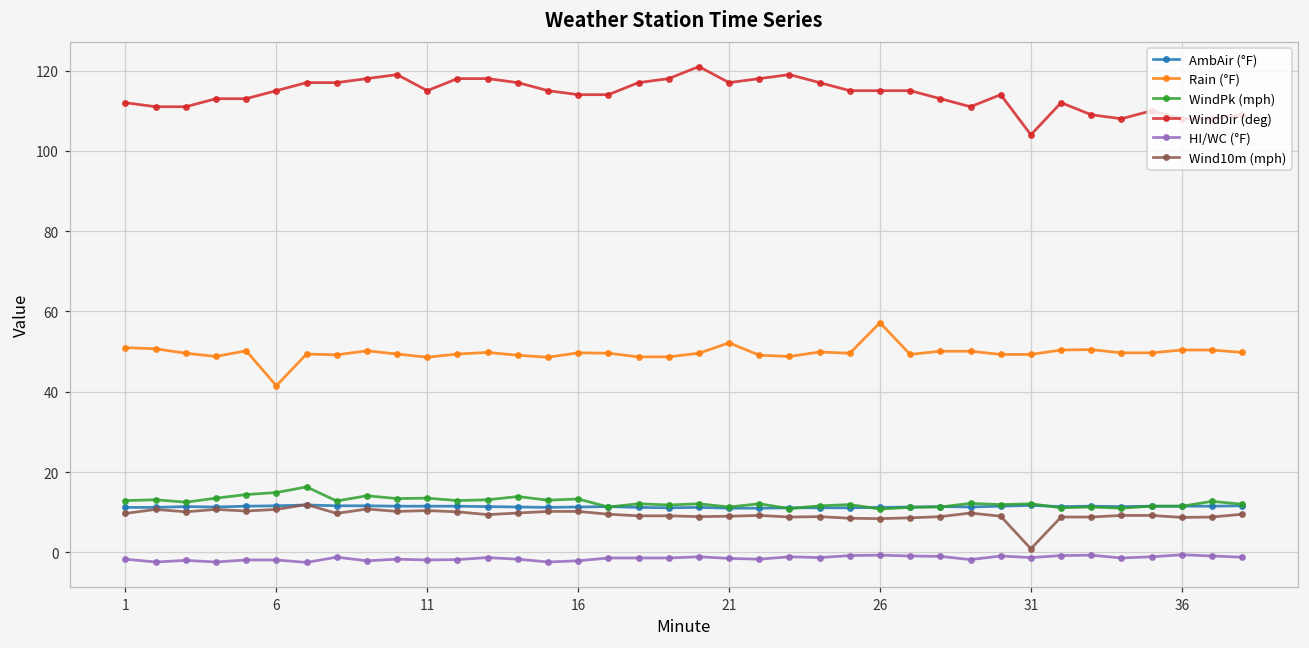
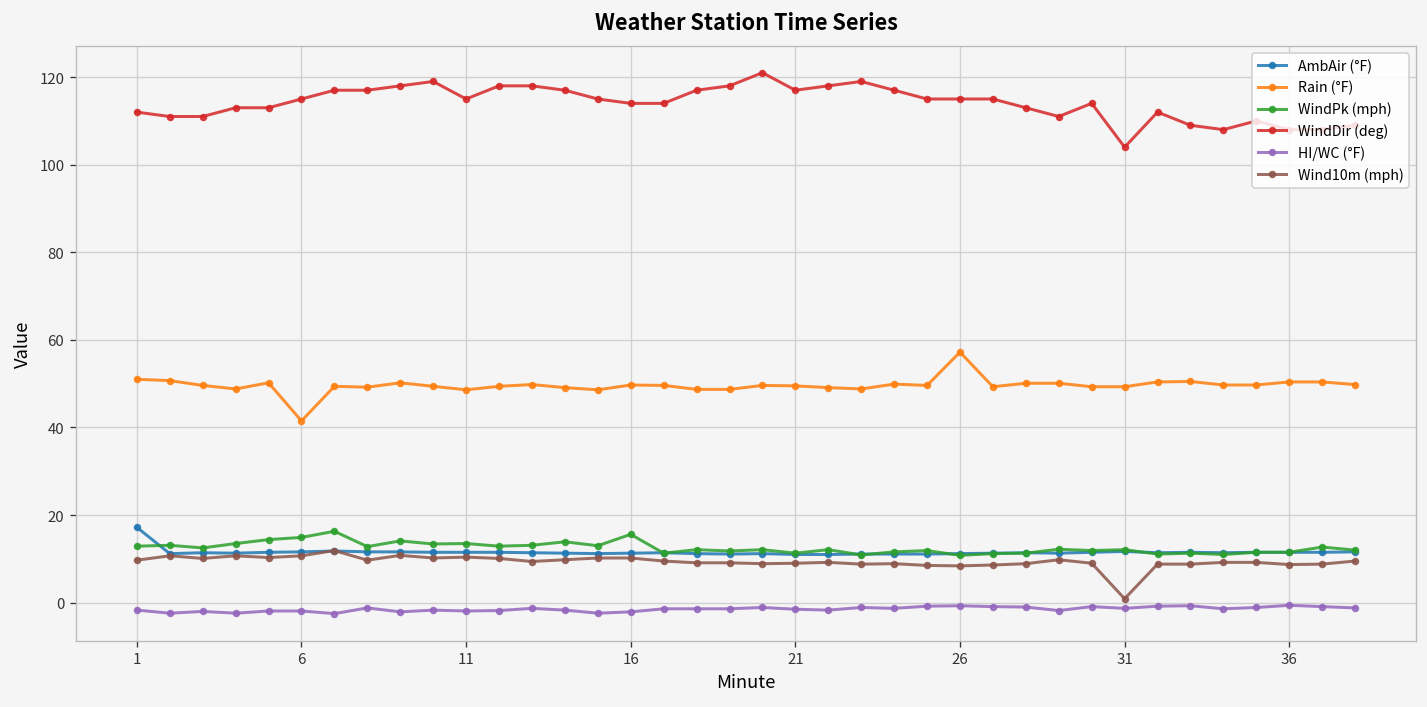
AmbAir (°F), 1: 11 -> 17
WindPk (mph), 16: 13 -> 16
Rain (°F), 21: 52 -> 50
